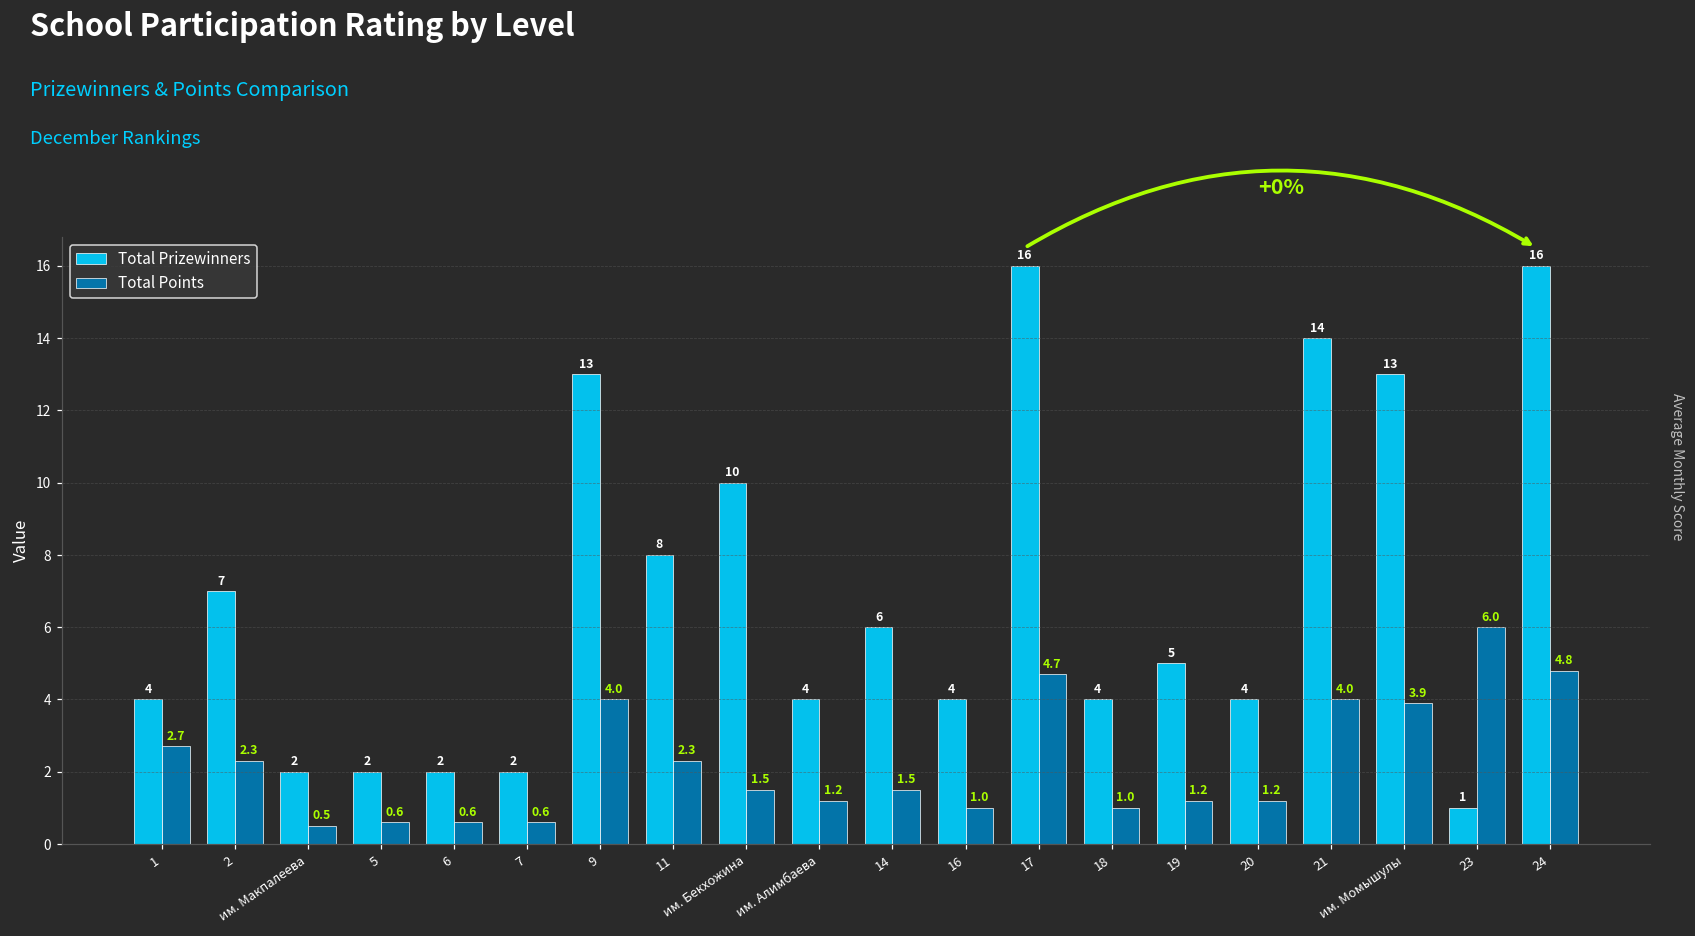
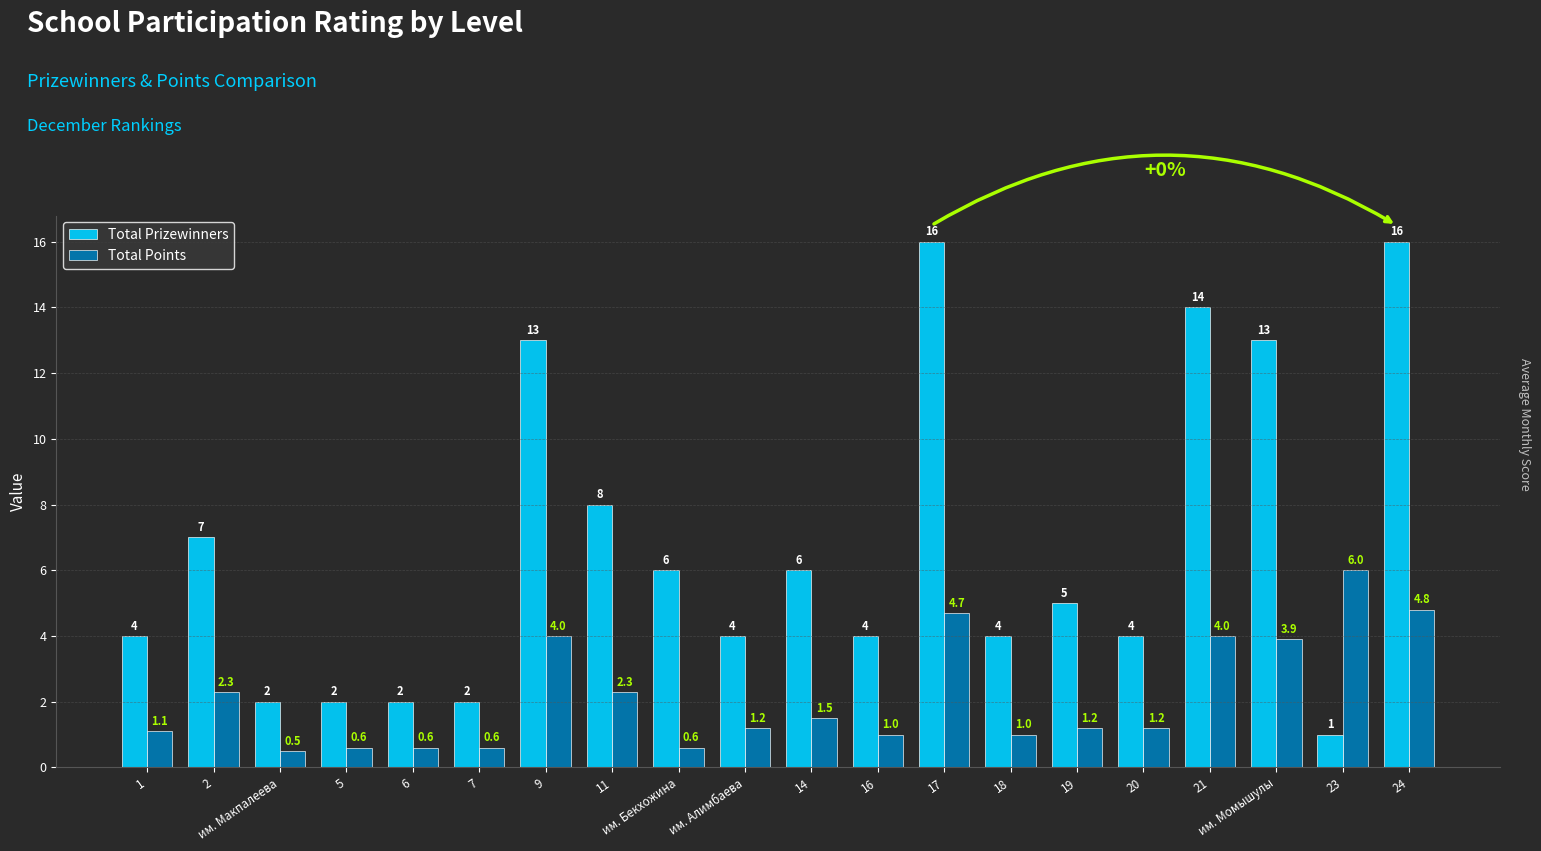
Total Points, 1: 2.7 -> 1.1
Total Prizewinners, им. Бекхожина: 10 -> 6
Total Points, им. Бекхожина: 1.5 -> 0.6
